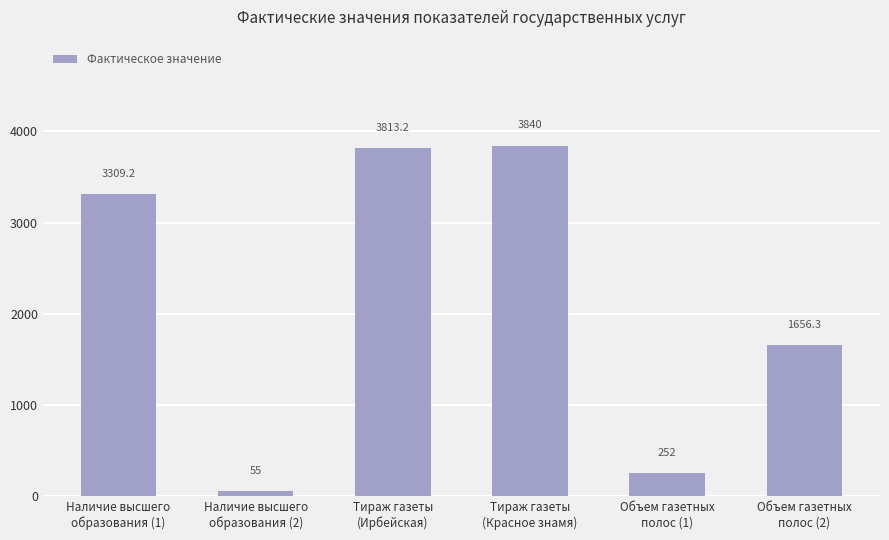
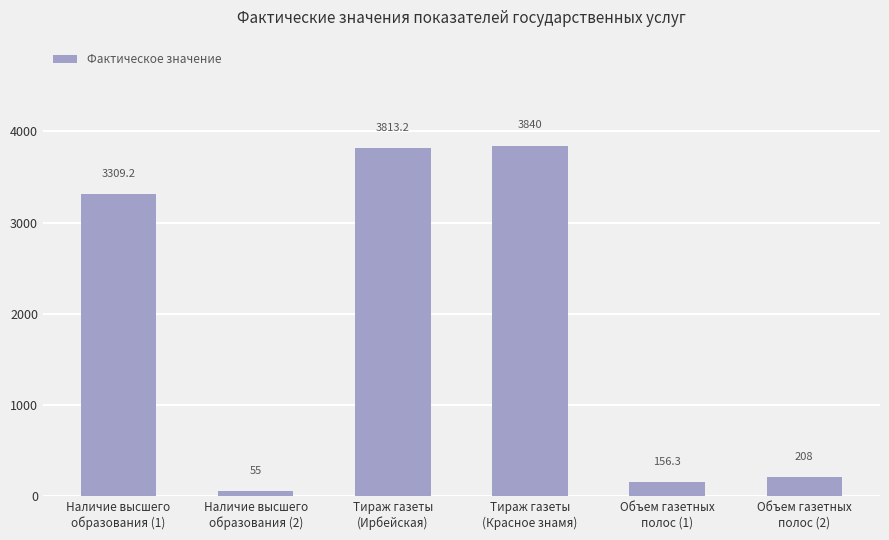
Объем газетных полос (1): 252 -> 156.3
Объем газетных полос (2): 1656.3 -> 208
